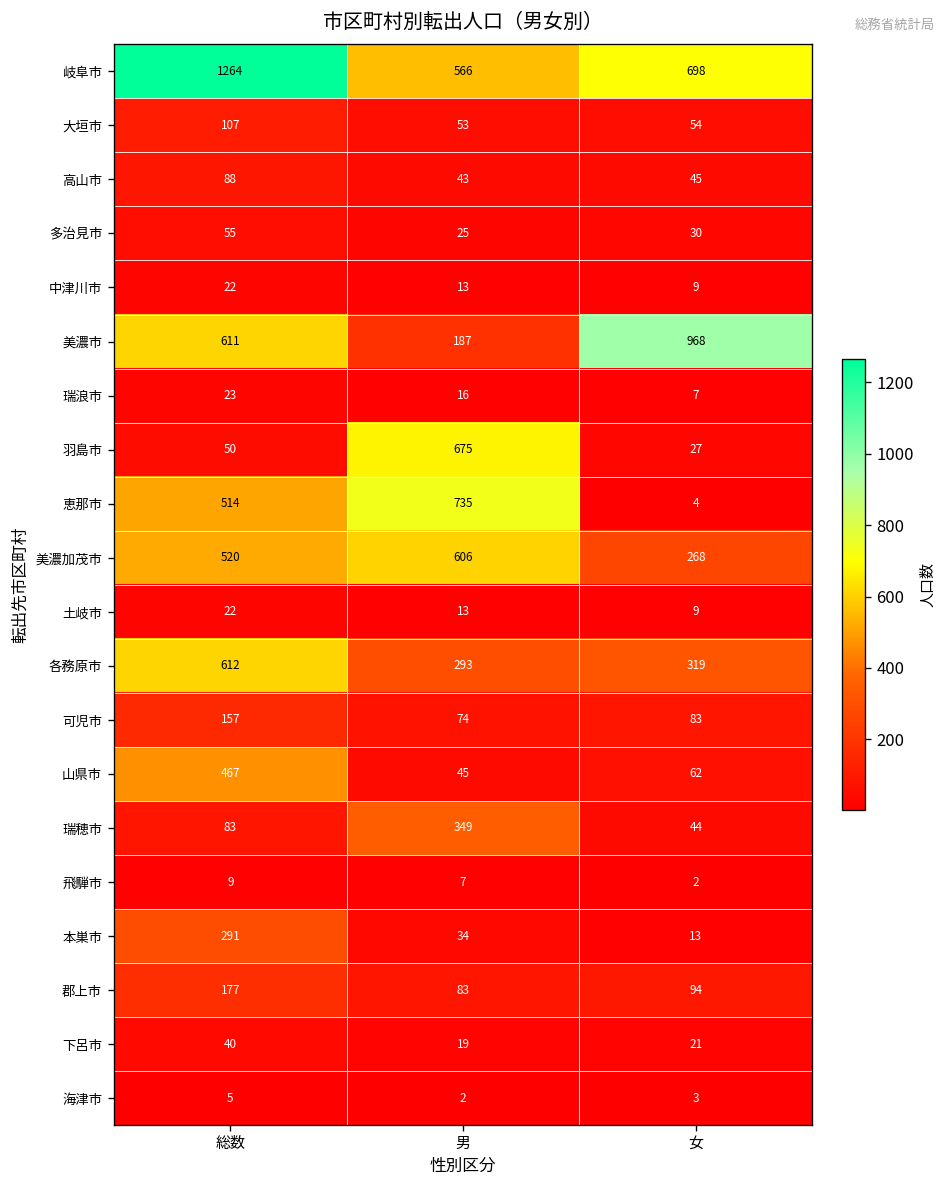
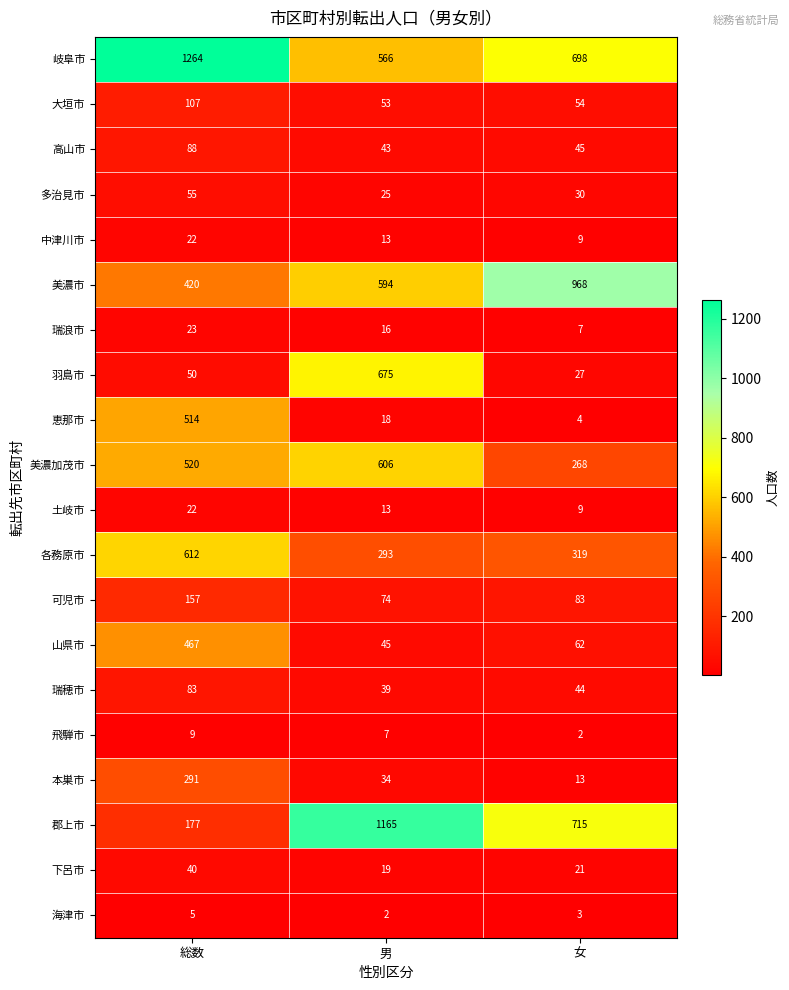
美濃市, 総数: 611 -> 420
美濃市, 男: 187 -> 594
恵那市, 男: 735 -> 18
瑞穂市, 男: 349 -> 39
郡上市, 男: 83 -> 1165
郡上市, 女: 94 -> 715
